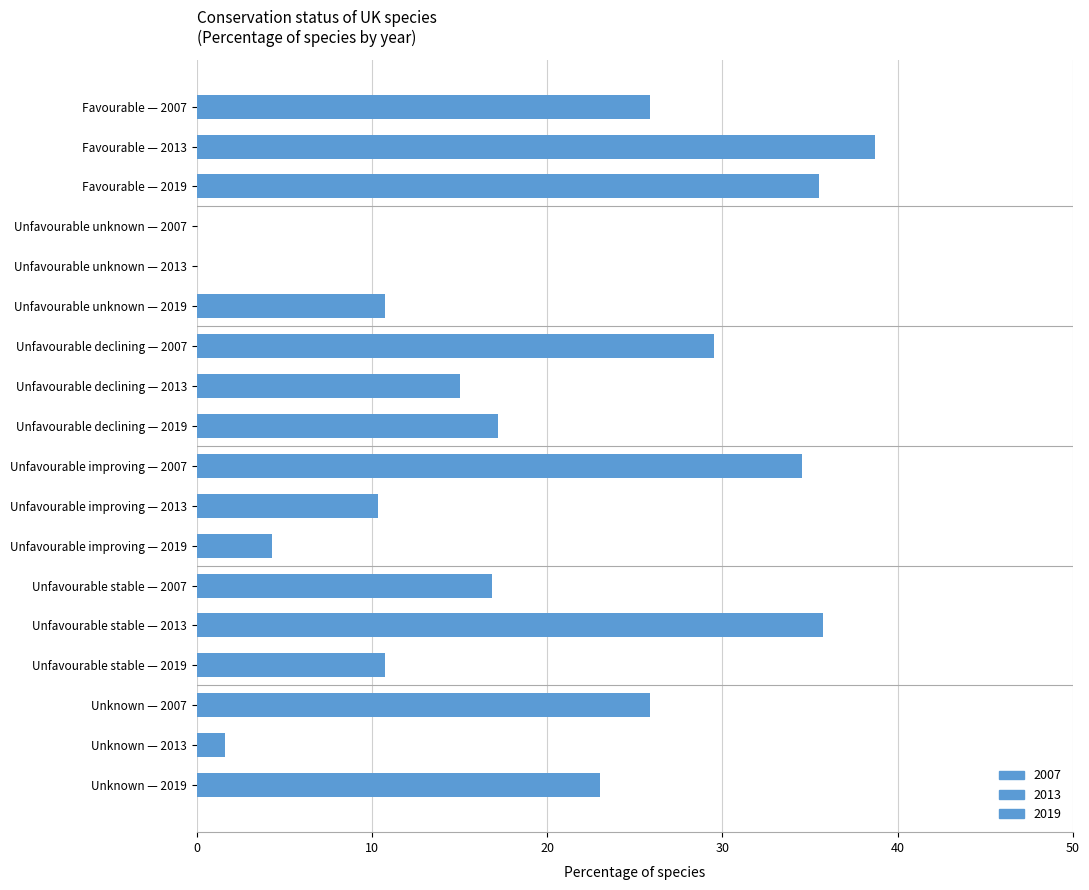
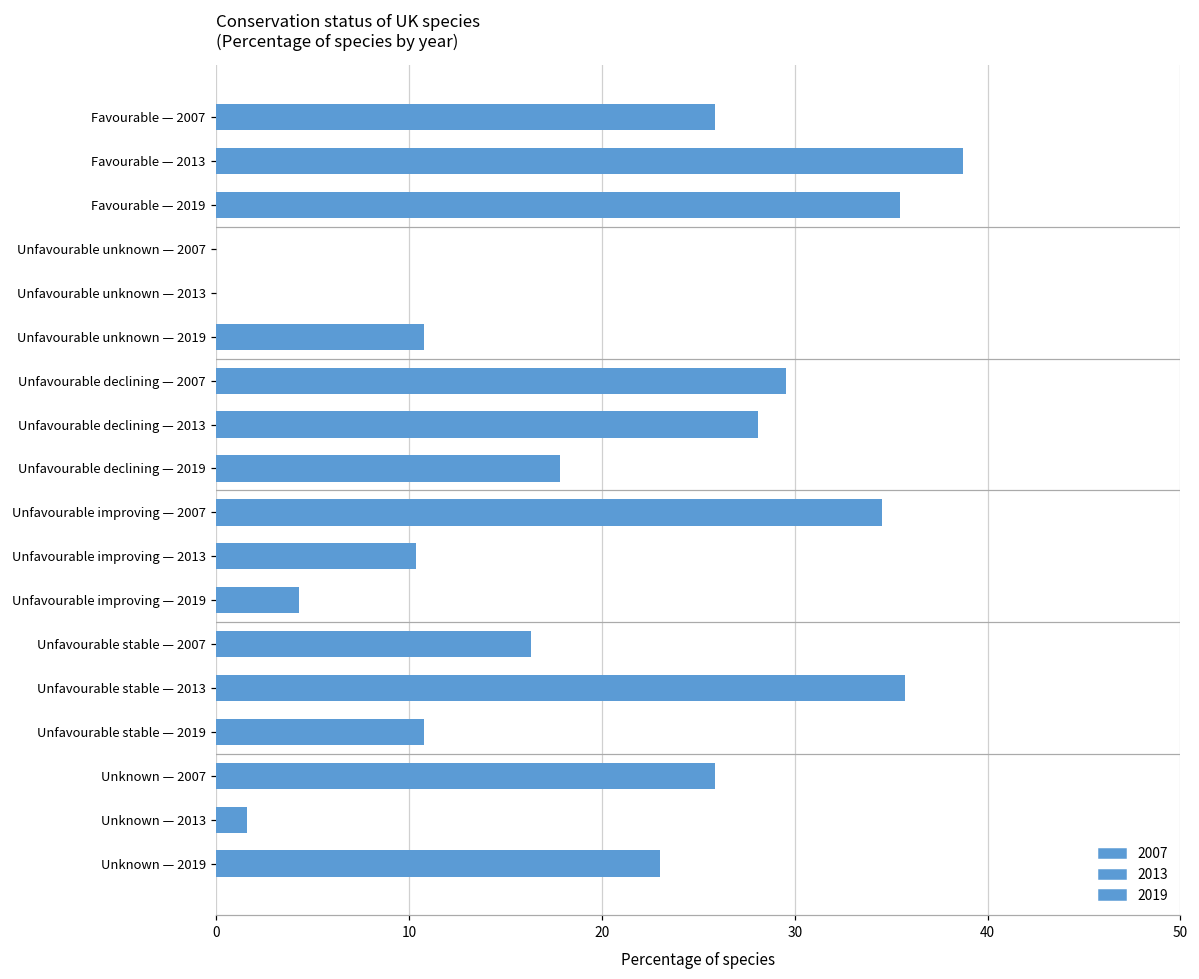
Unfavourable declining — 2013: 15.1 -> 28.1
Unfavourable declining — 2019: 17.2 -> 17.8
Unfavourable stable — 2007: 16.9 -> 16.3
